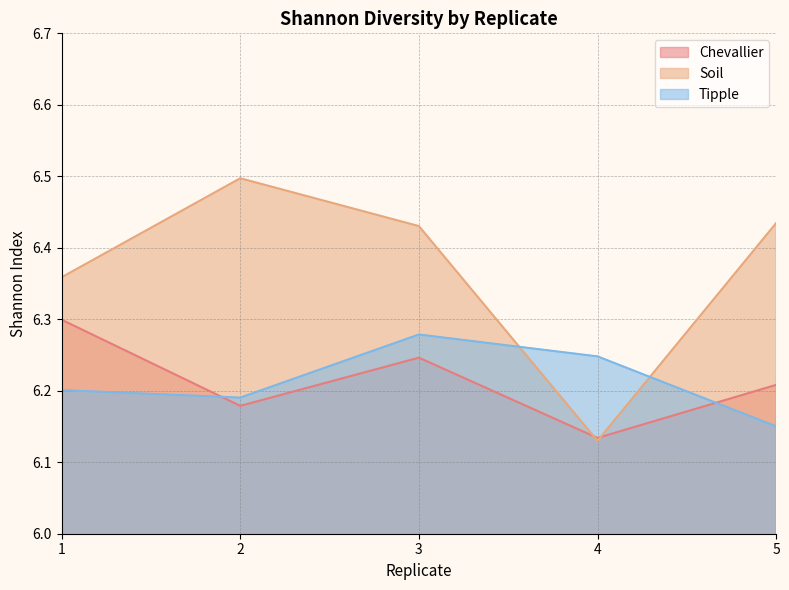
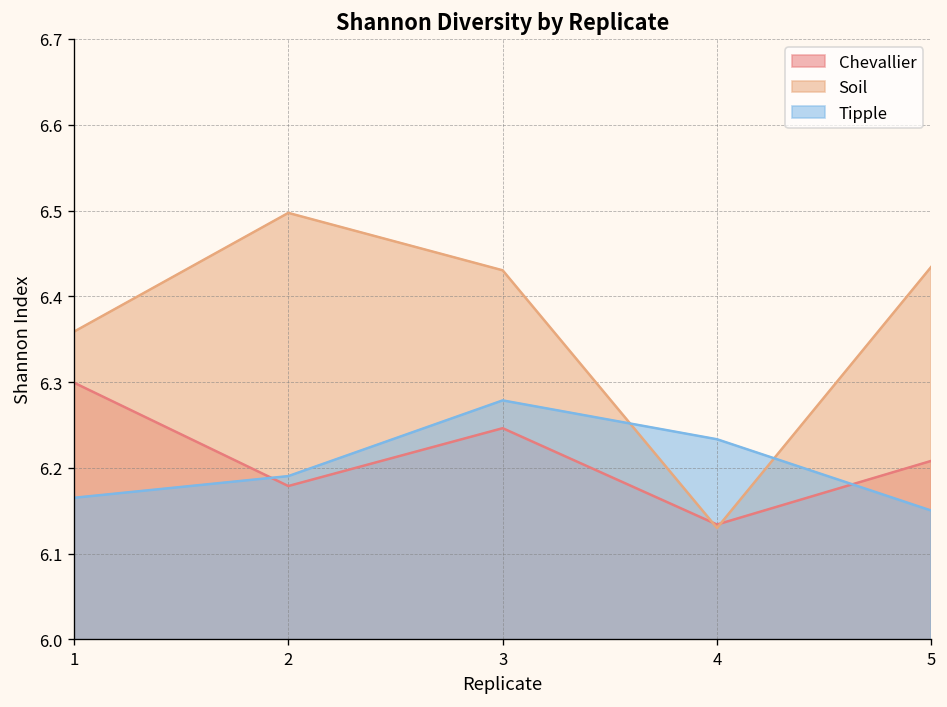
Tipple, 1: 6.20 -> 6.17
Tipple, 4: 6.25 -> 6.23
